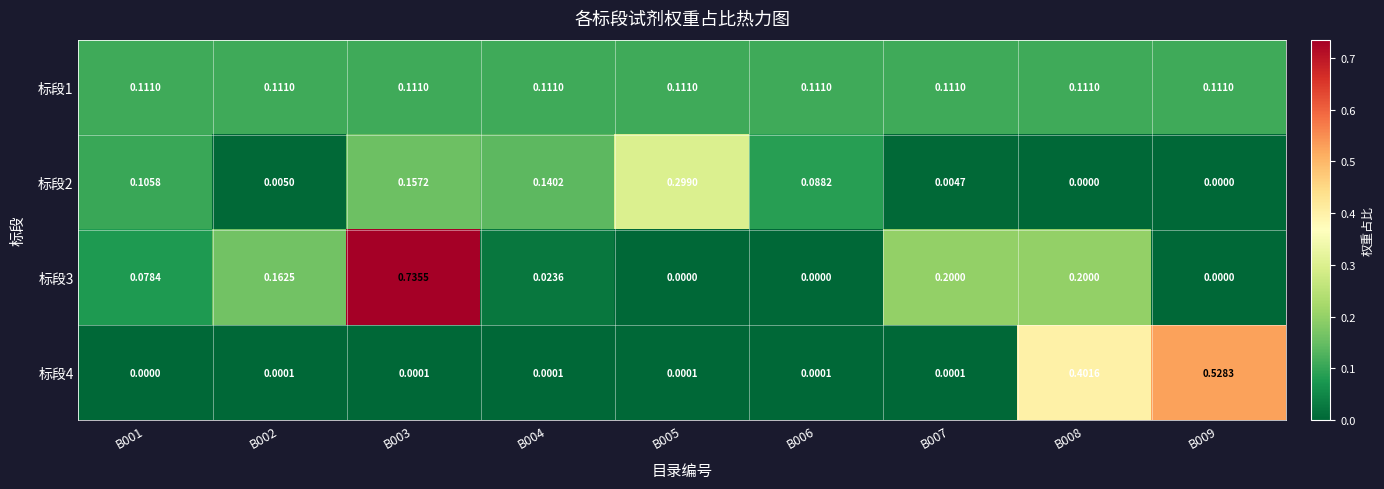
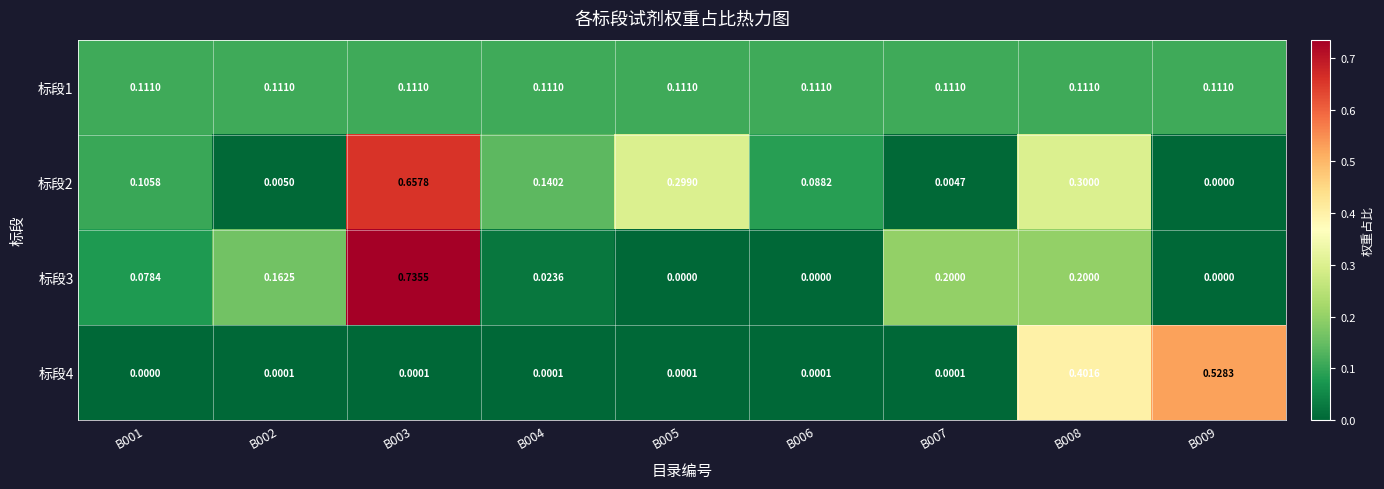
标段2, B003: 0.1572 -> 0.6578
标段2, B008: 0.0000 -> 0.3000
